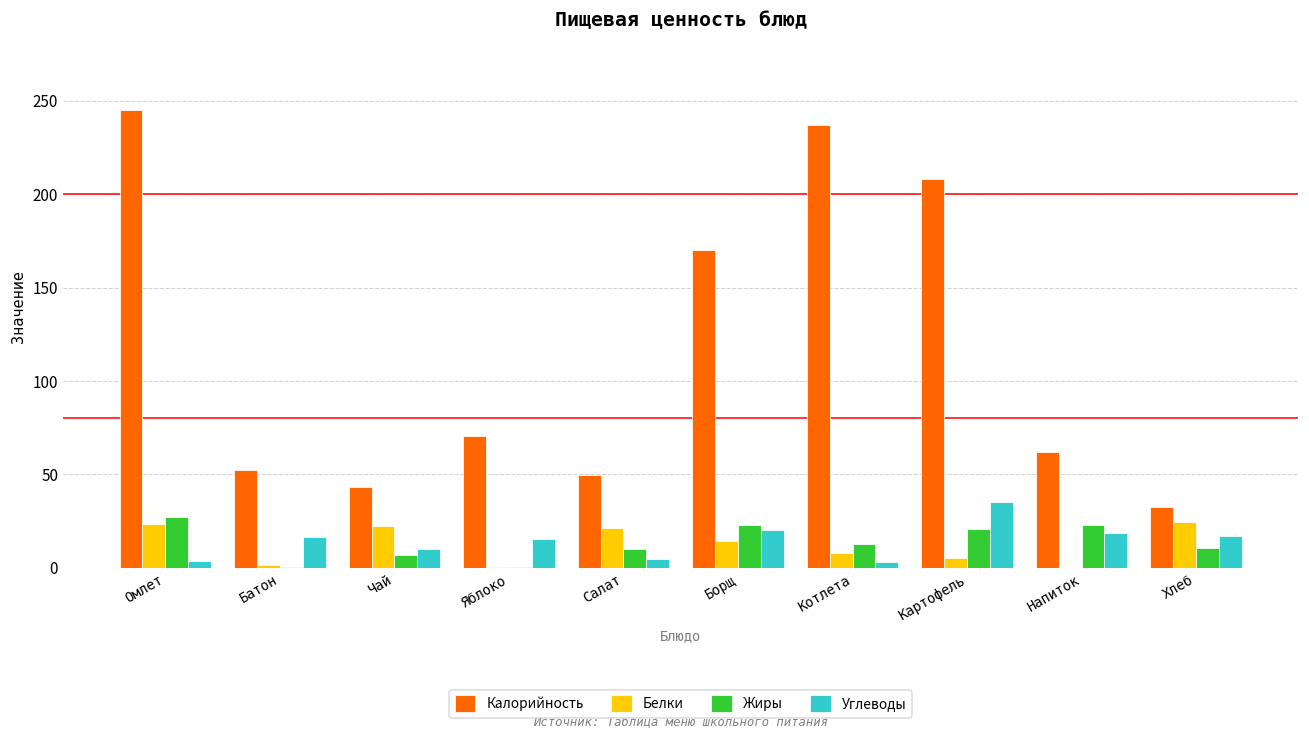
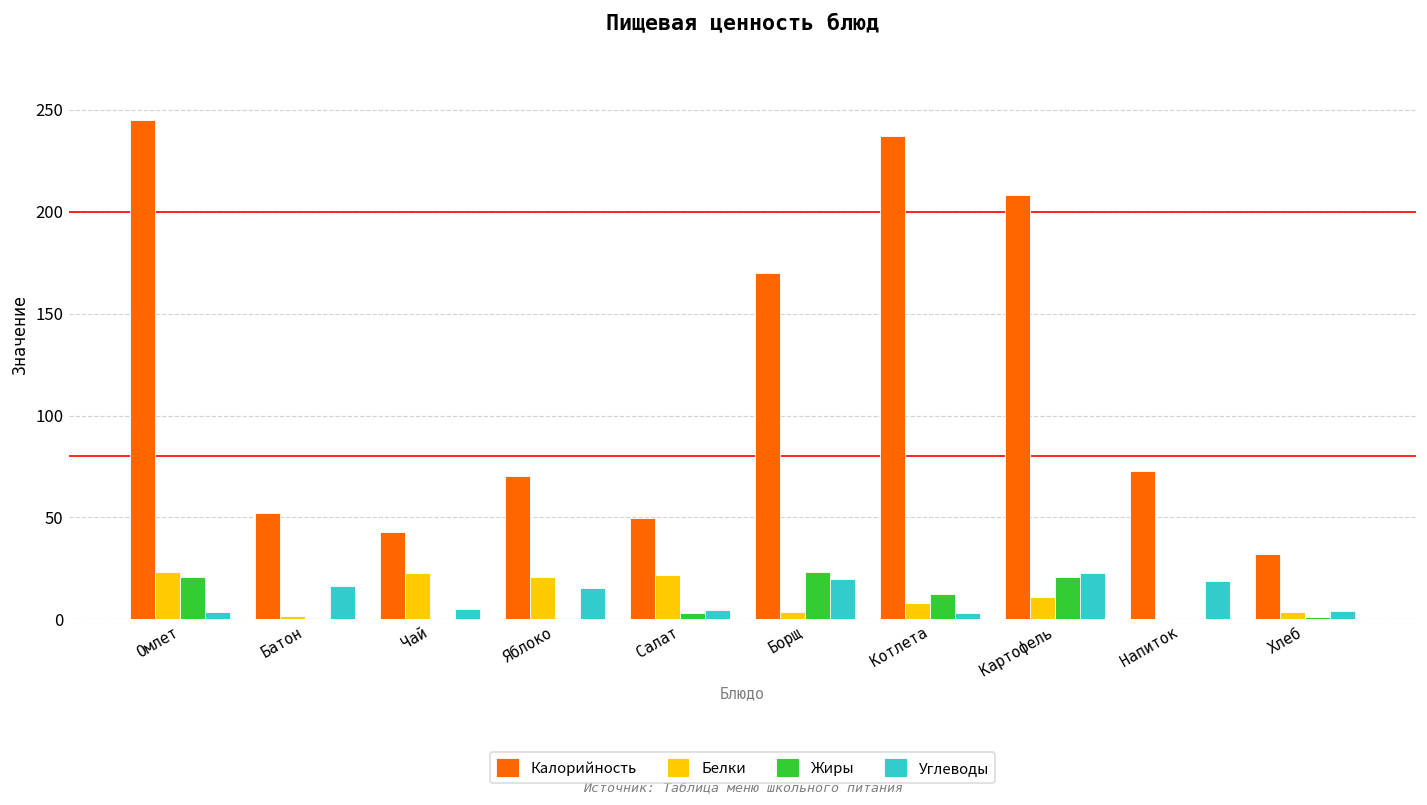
Жиры, Омлет: 27 -> 21
Жиры, Чай: 7 -> 0
Углеводы, Чай: 10 -> 5
Белки, Яблоко: 1 -> 21
Жиры, Салат: 10 -> 3
Белки, Борщ: 15 -> 4
Белки, Картофель: 5 -> 11
Углеводы, Картофель: 35 -> 23
Калорийность, Напиток: 62 -> 73
Жиры, Напиток: 23 -> 0
Белки, Хлеб: 25 -> 3
Жиры, Хлеб: 11 -> 1
Углеводы, Хлеб: 17 -> 4
